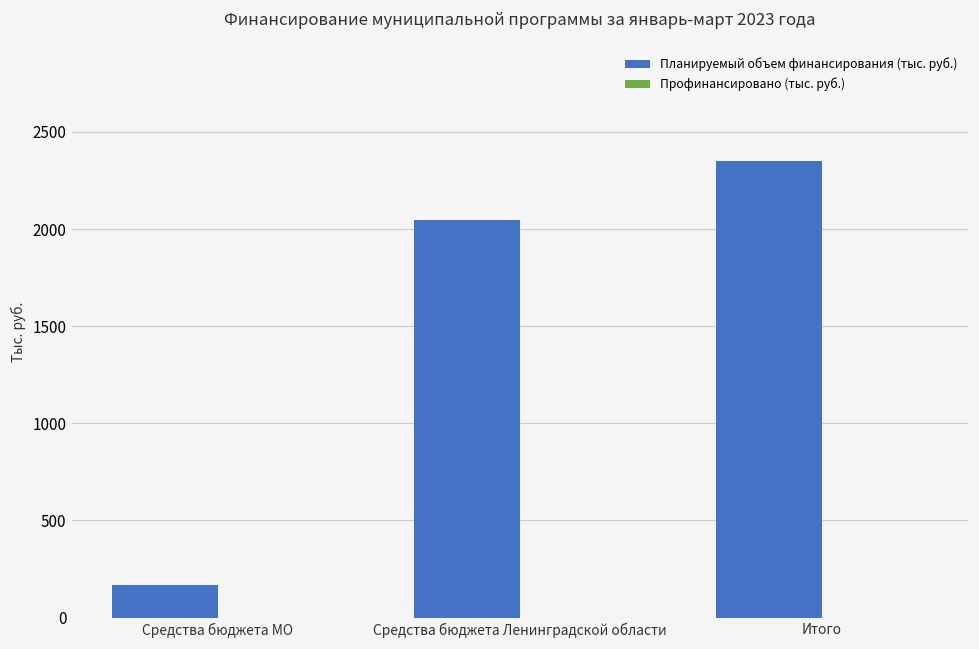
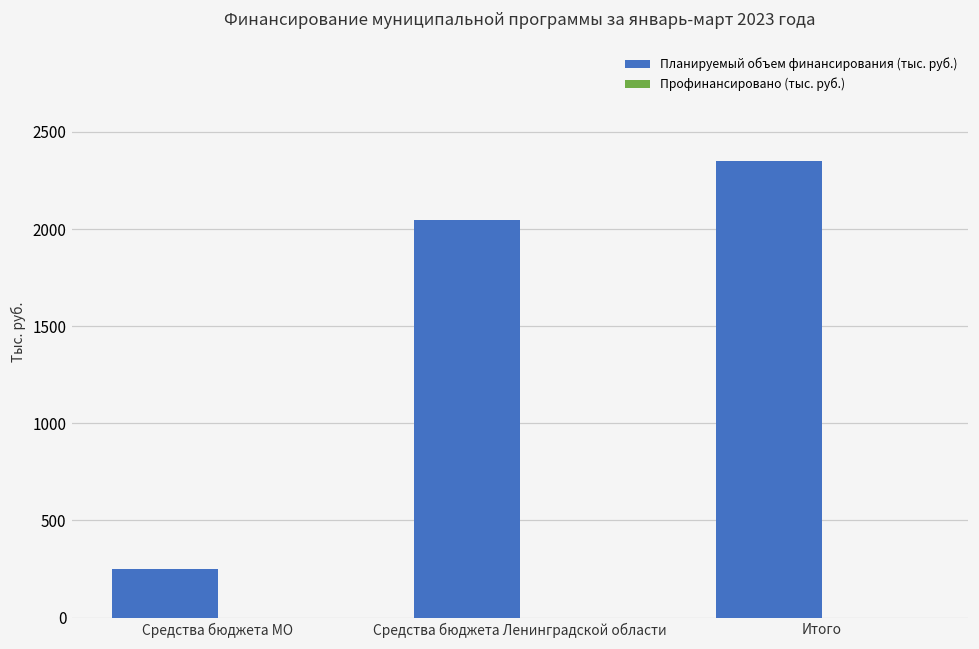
Планируемый объем финансирования (тыс. руб.), Средства бюджета МО: 170 -> 250
